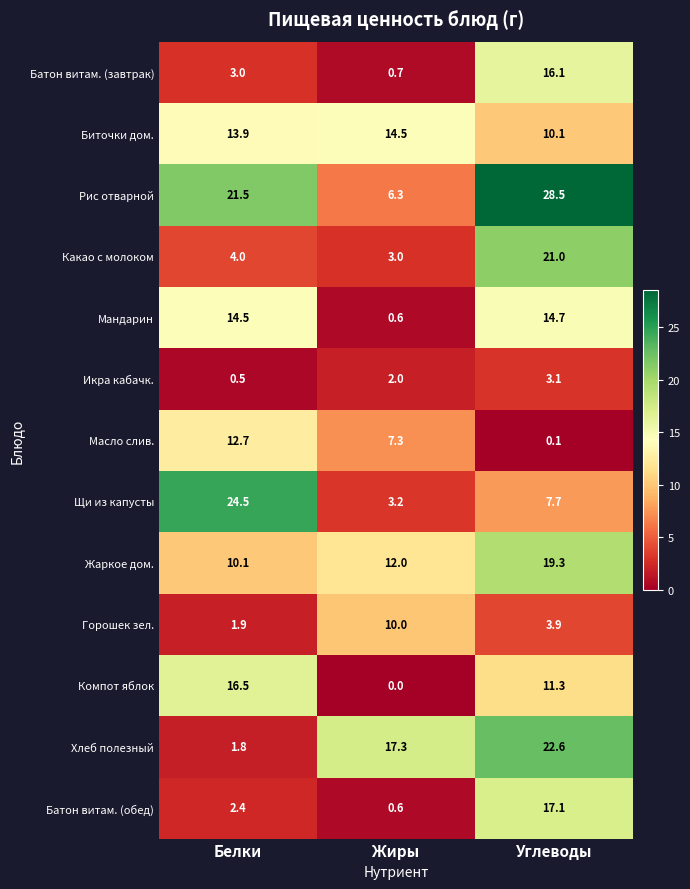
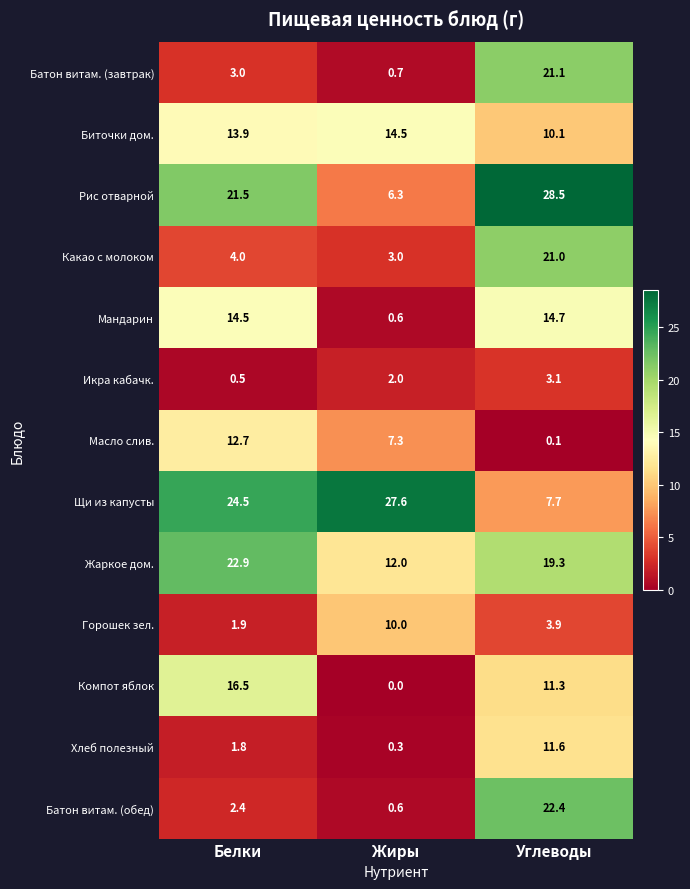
Батон витам. (завтрак), Углеводы: 16.1 -> 21.1
Щи из капусты, Жиры: 3.2 -> 27.6
Жаркое дом., Белки: 10.1 -> 22.9
Хлеб полезный, Жиры: 17.3 -> 0.3
Хлеб полезный, Углеводы: 22.6 -> 11.6
Батон витам. (обед), Углеводы: 17.1 -> 22.4
